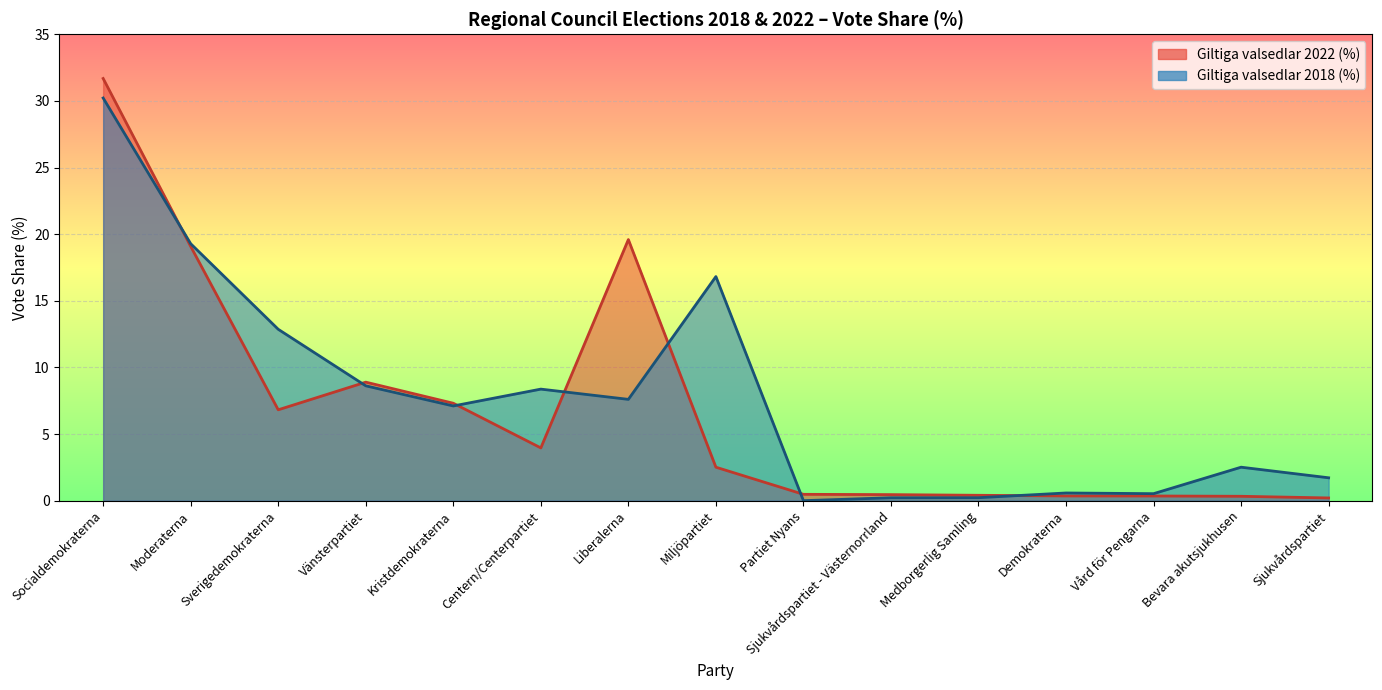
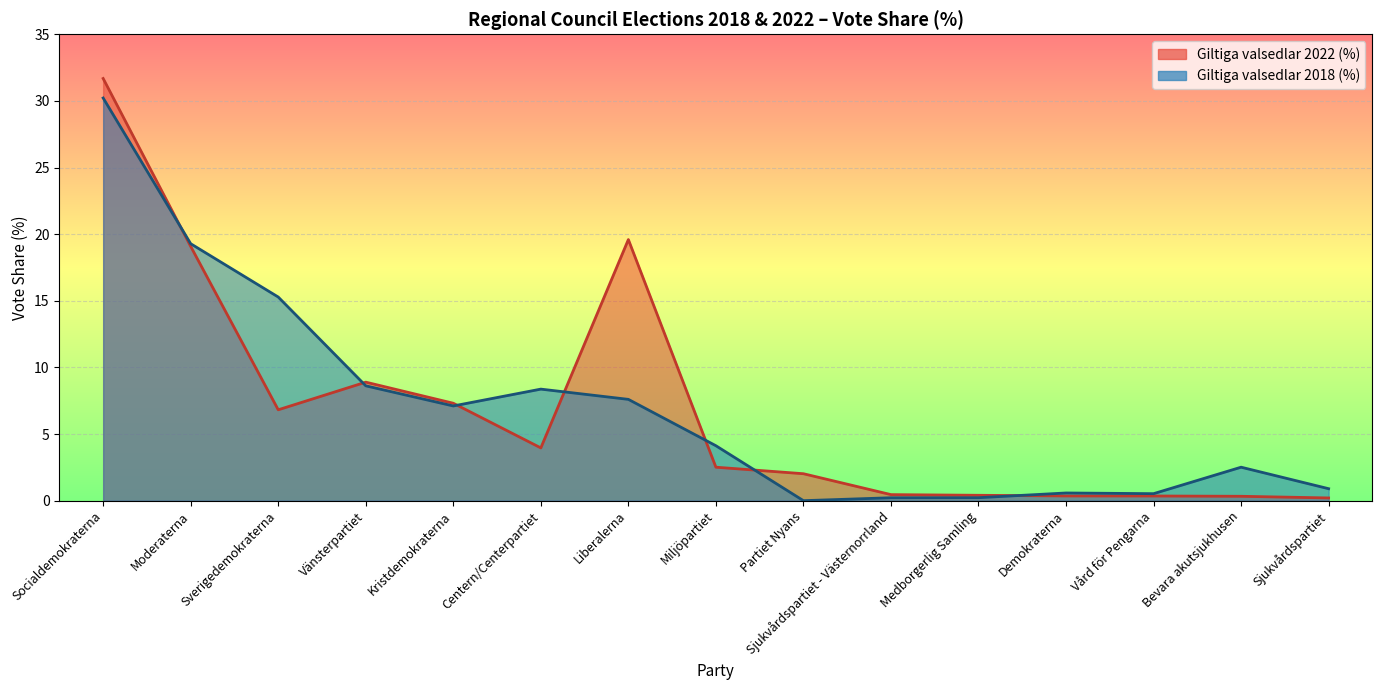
Giltiga valsedlar 2018 (%), Sverigedemokraterna: 12.9 -> 15.3
Giltiga valsedlar 2018 (%), Miljöpartiet: 16.8 -> 4.1
Giltiga valsedlar 2022 (%), Partiet Nyans: 0.5 -> 2.0
Giltiga valsedlar 2018 (%), Sjukvårdspartiet: 1.7 -> 0.9
